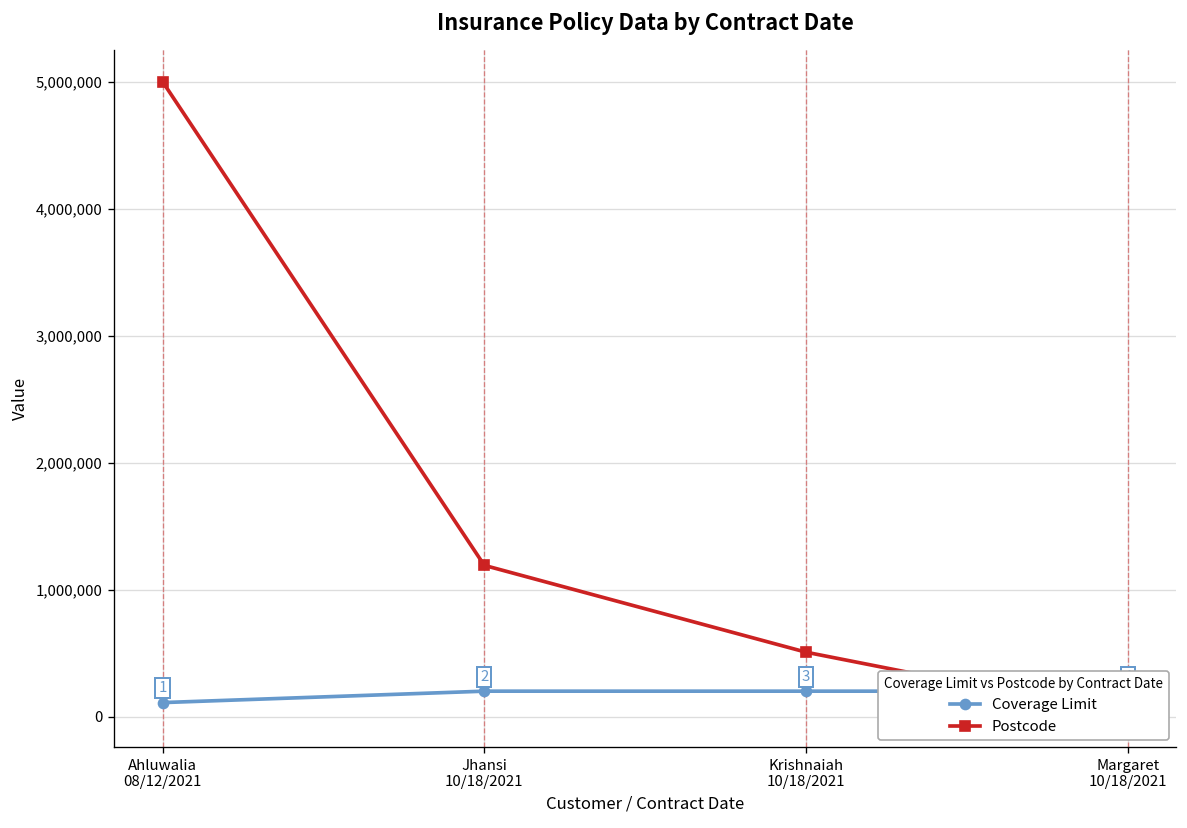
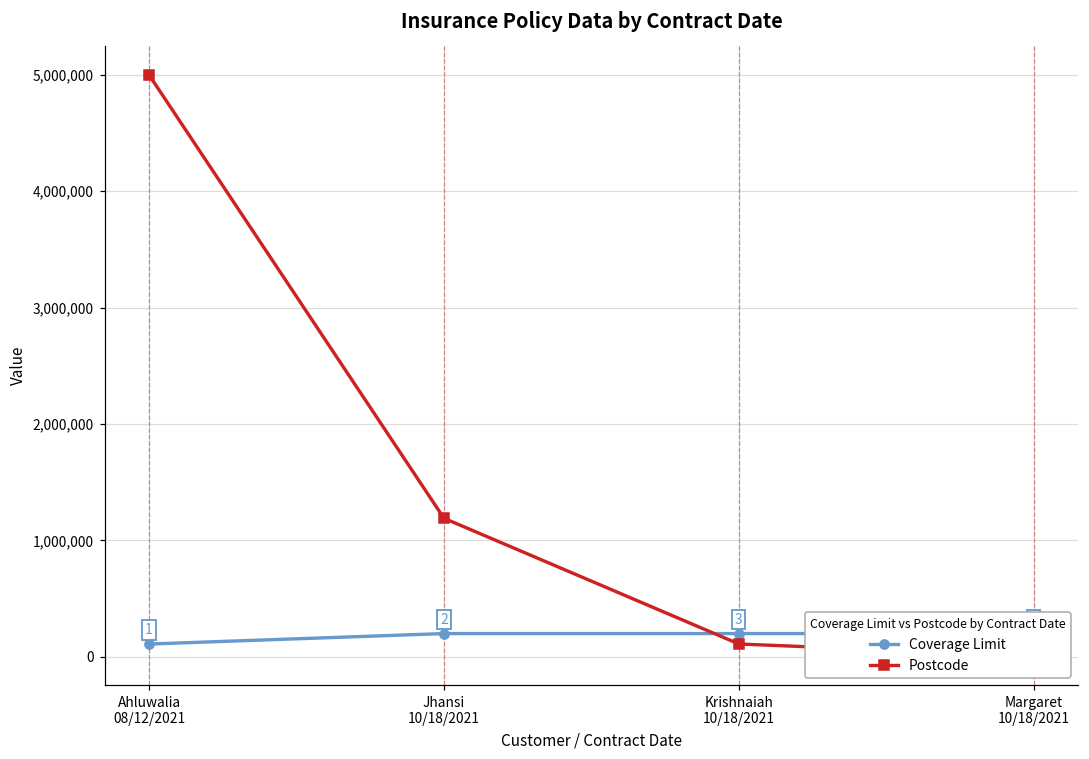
Postcode, Krishnaiah 10/18/2021: 510,000 -> 110,000
